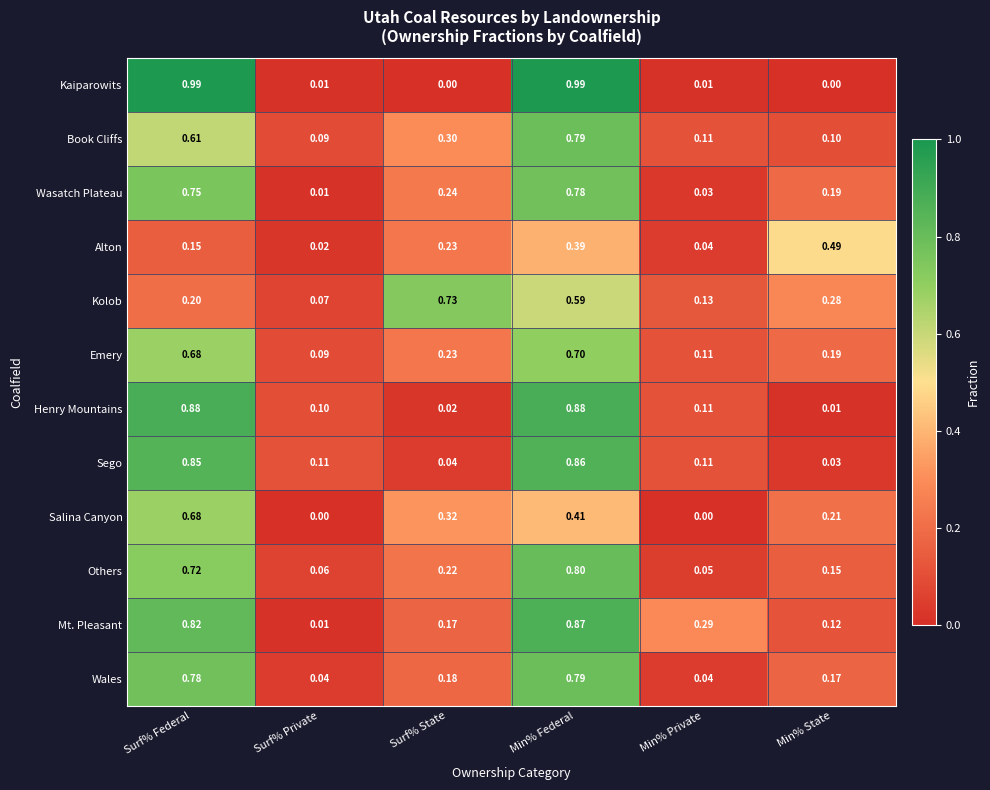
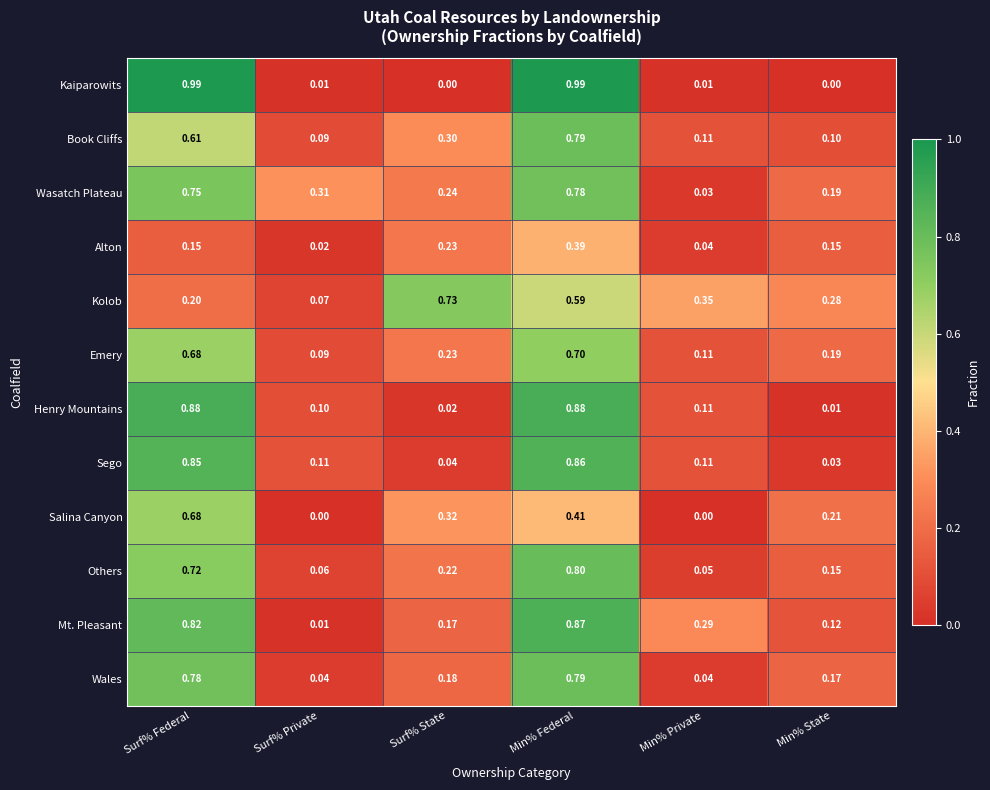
Wasatch Plateau, Surf% Private: 0.01 -> 0.31
Alton, Min% State: 0.49 -> 0.15
Kolob, Min% Private: 0.13 -> 0.35
